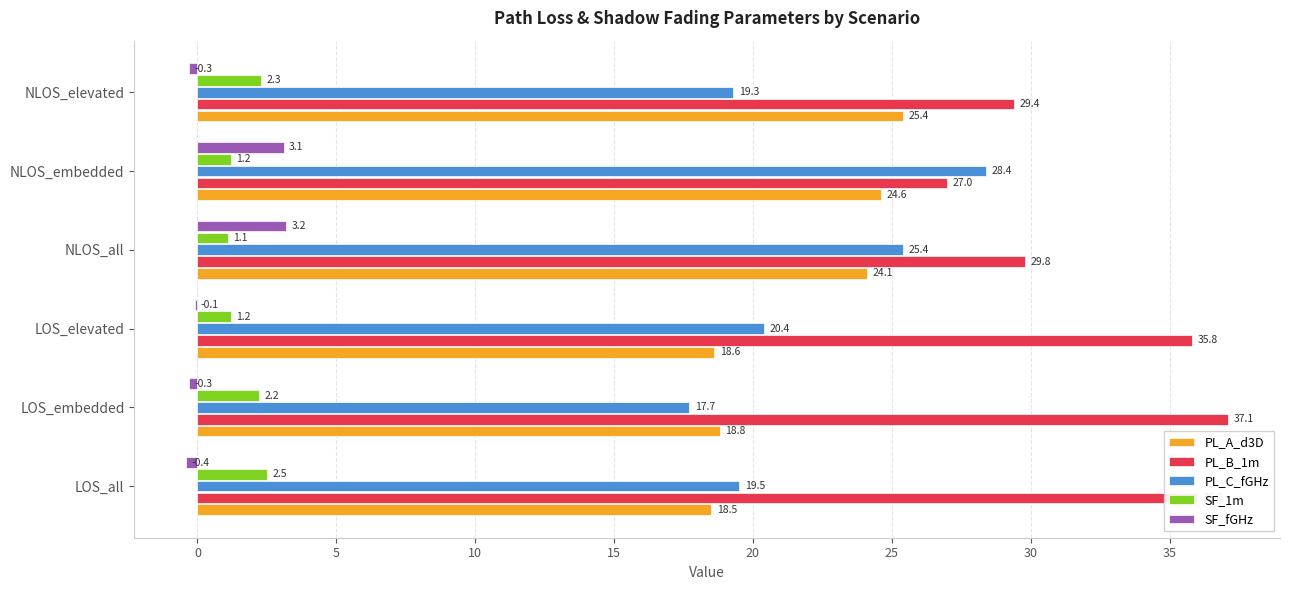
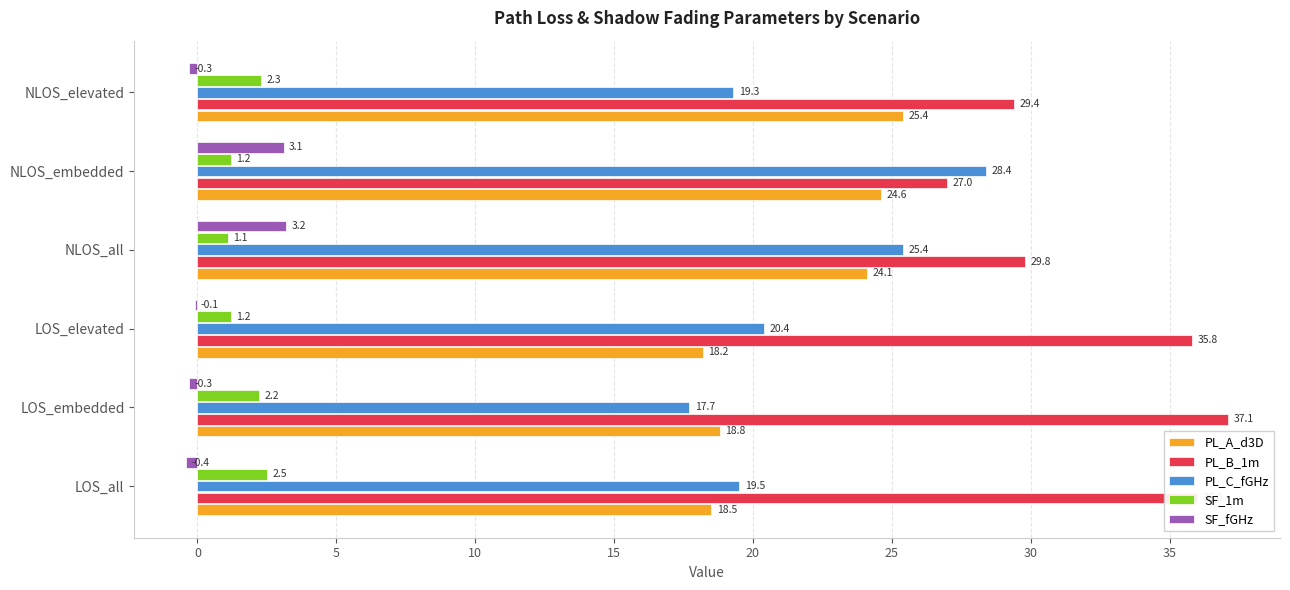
PL_A_d3D, LOS_elevated: 18.6 -> 18.2
